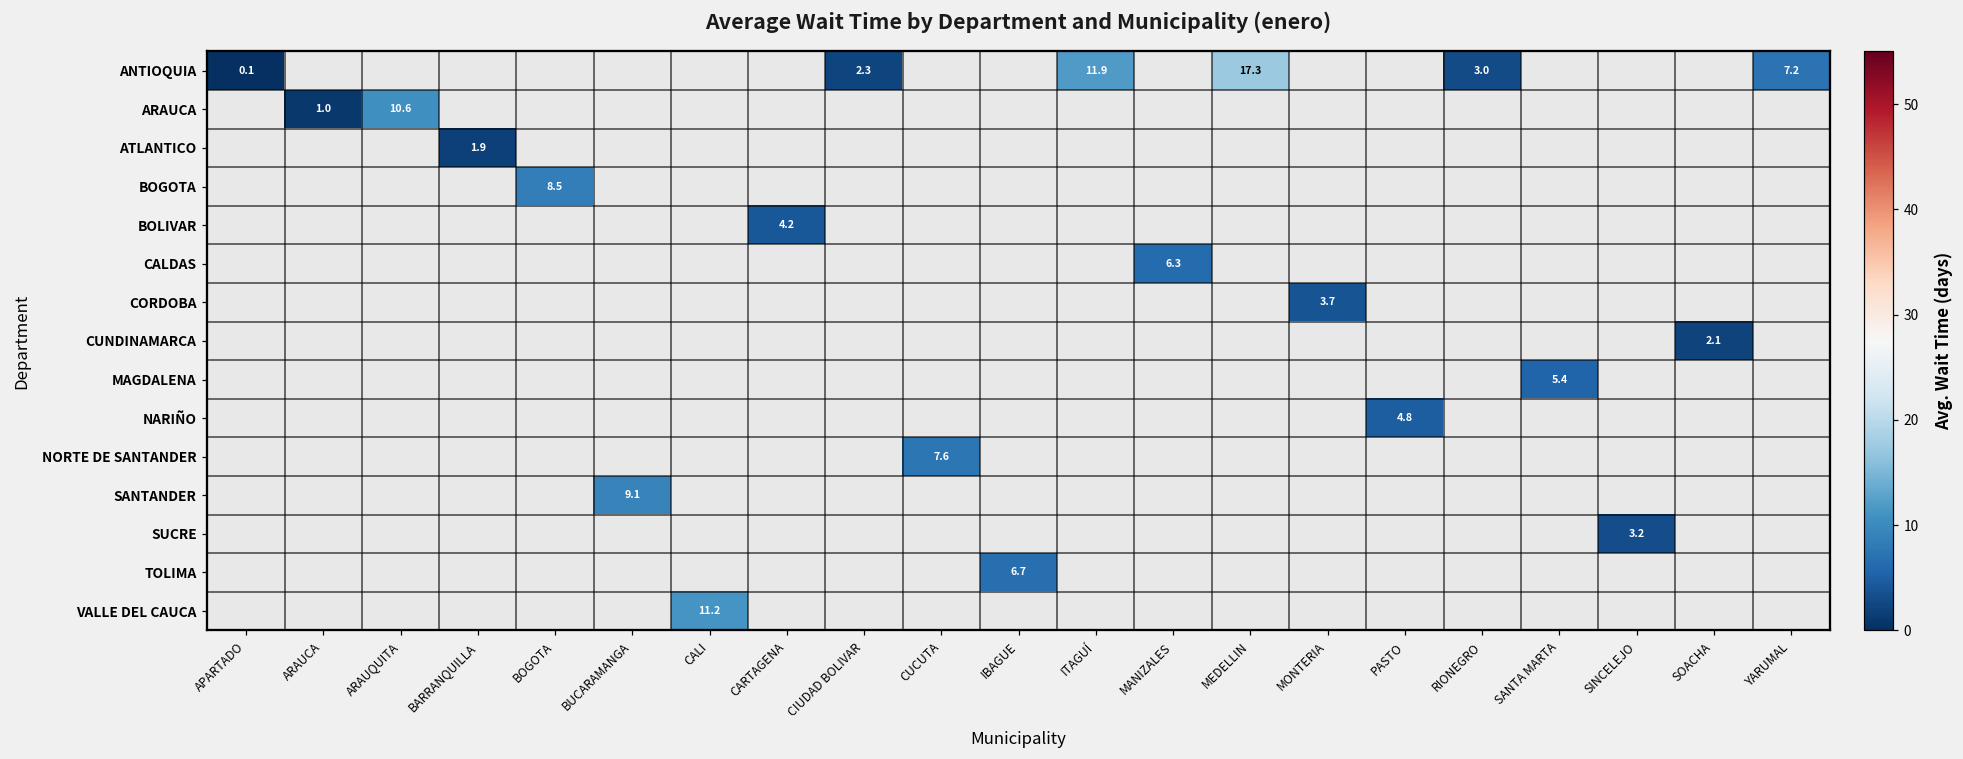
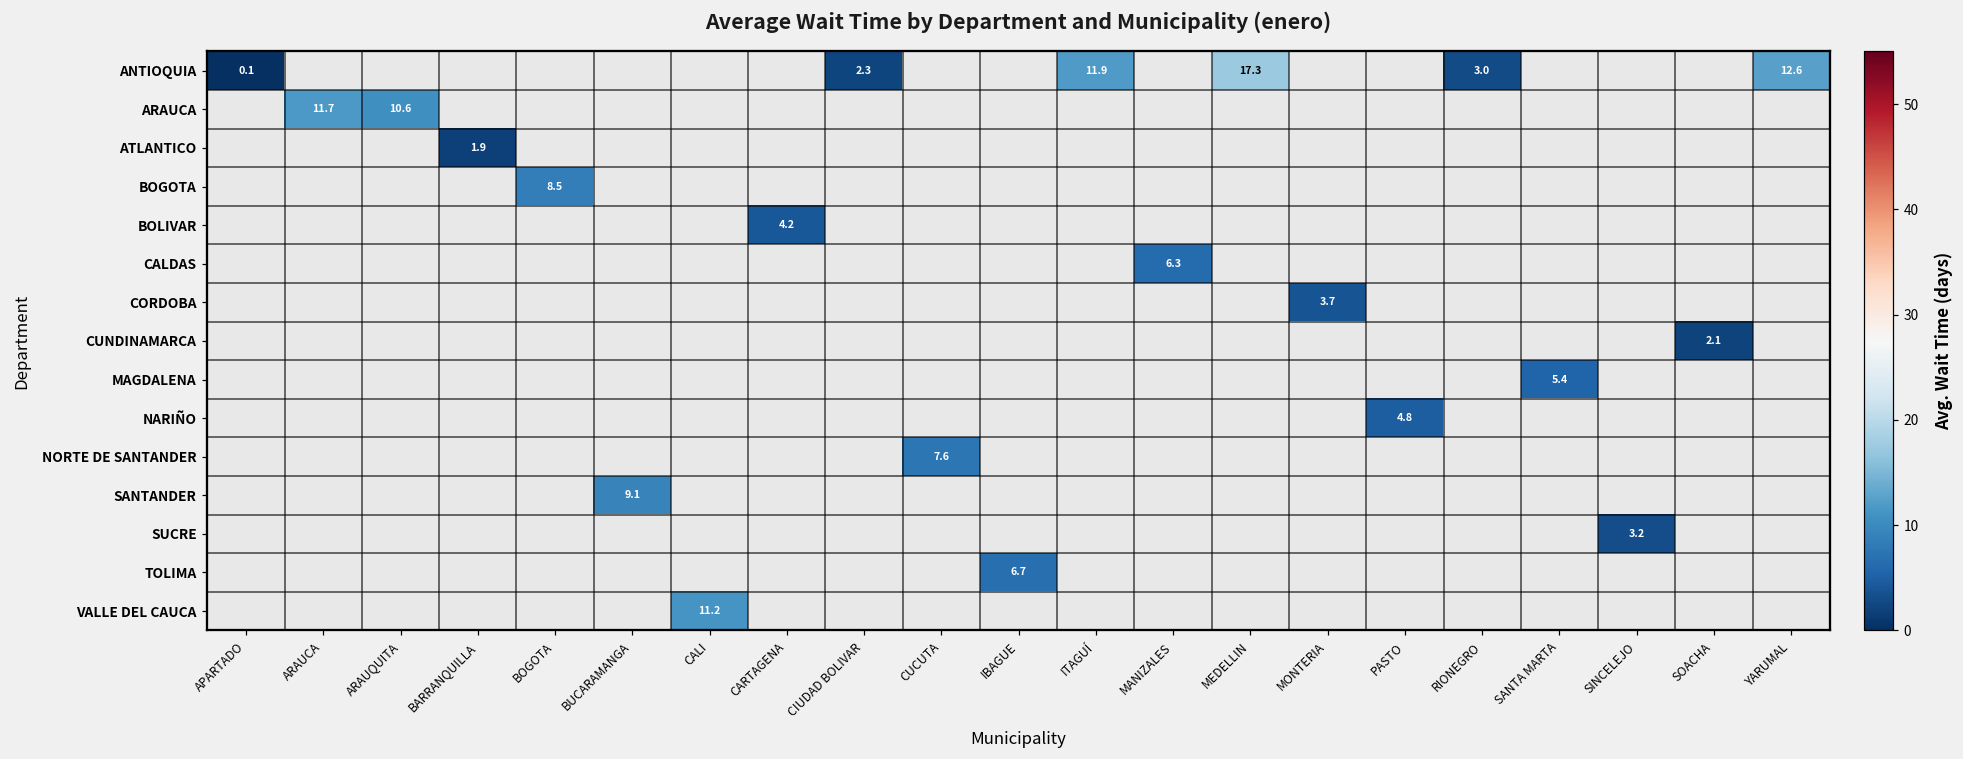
ANTIOQUIA, YARUMAL: 7.2 -> 12.6
ARAUCA, ARAUCA: 1.0 -> 11.7
